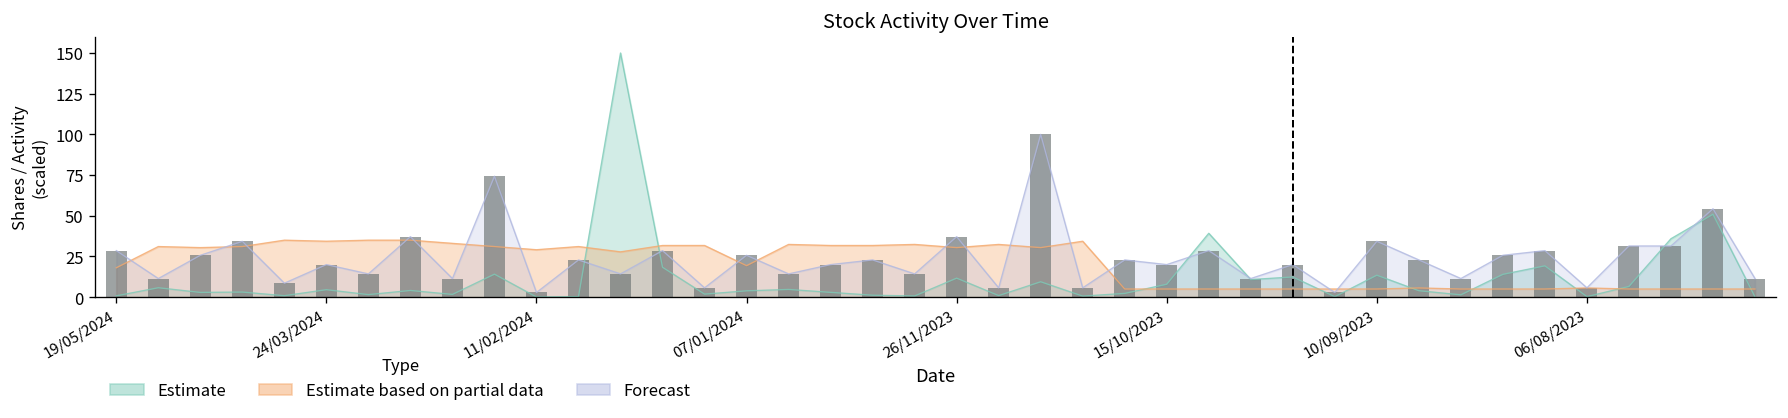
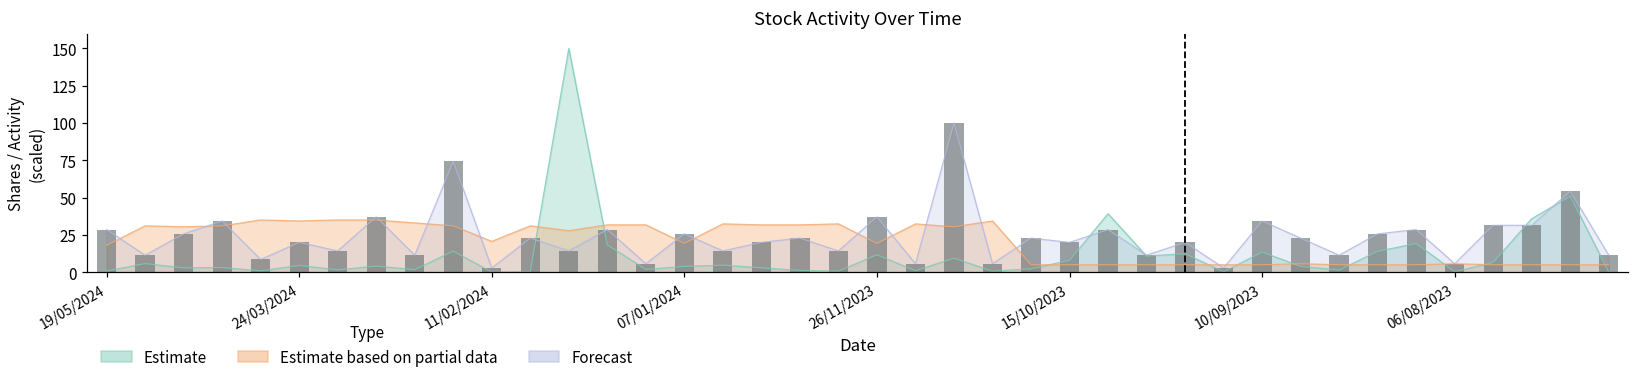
Estimate based on partial data, 11/02/2024: 29 -> 21
Estimate based on partial data, 26/11/2023: 30 -> 19
